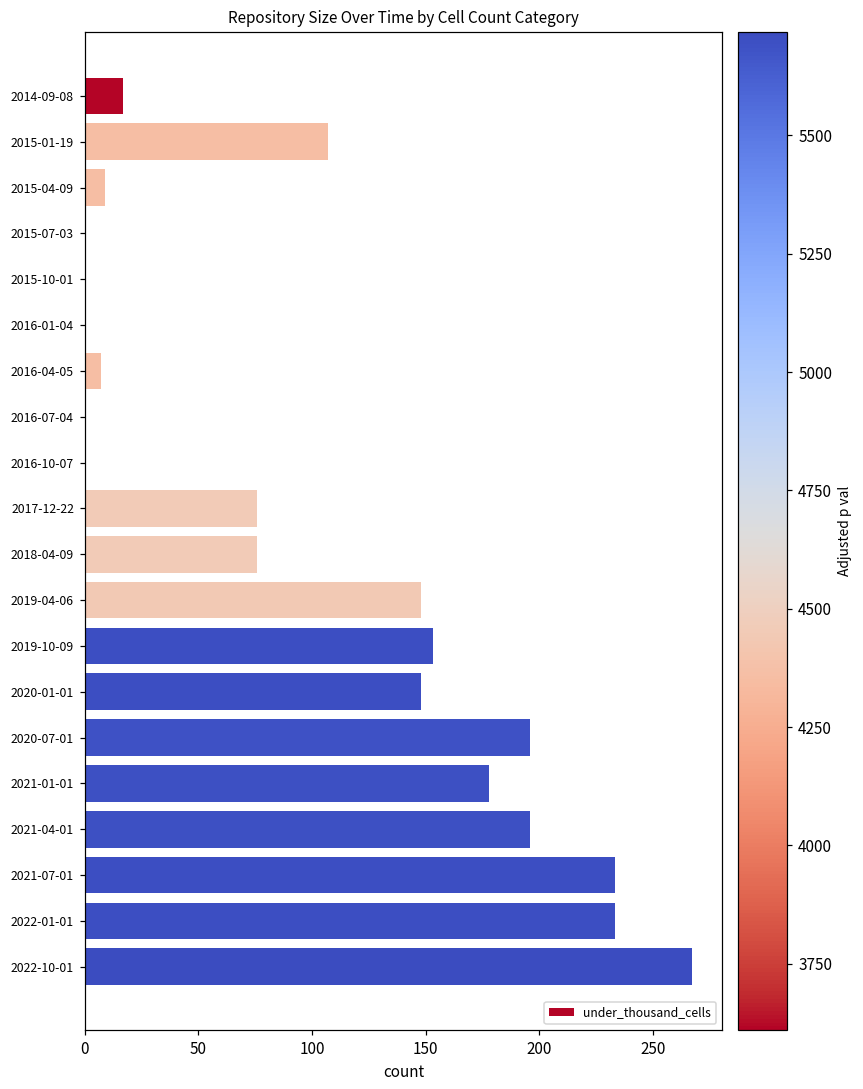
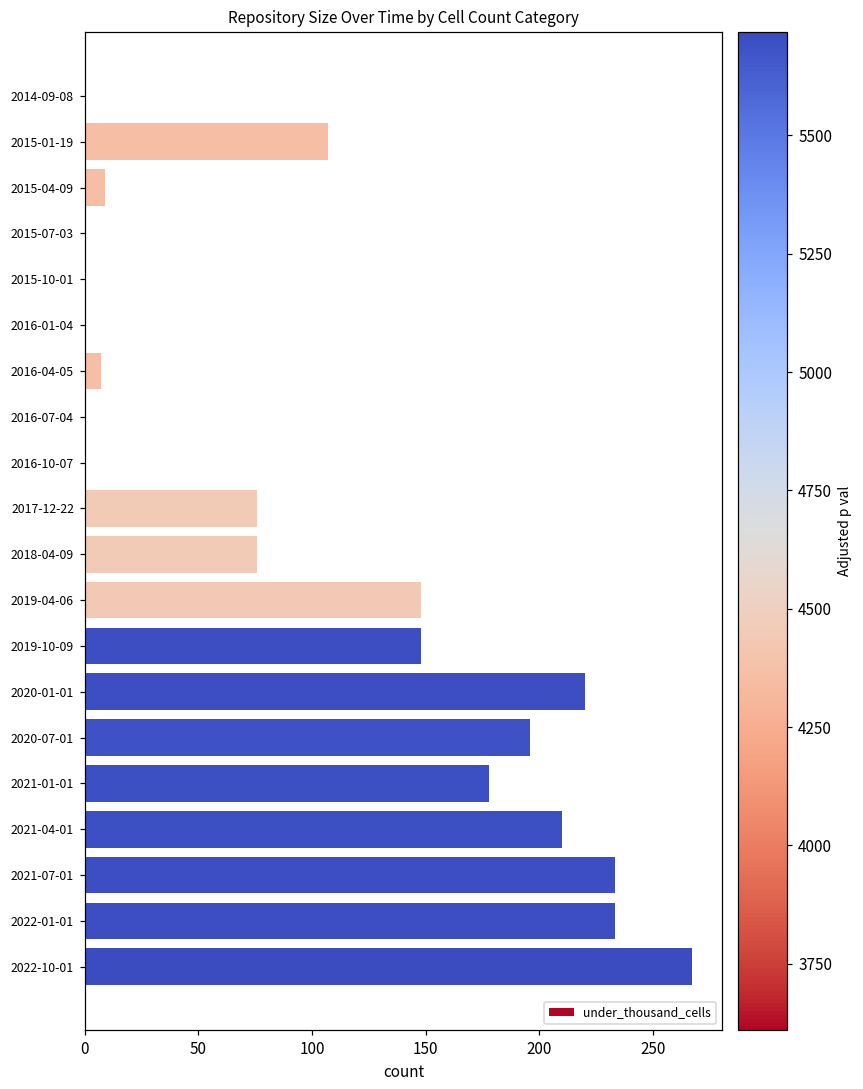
2014-09-08: 17 -> 0
2019-10-09: 153 -> 148
2020-01-01: 148 -> 220
2021-04-01: 196 -> 210
